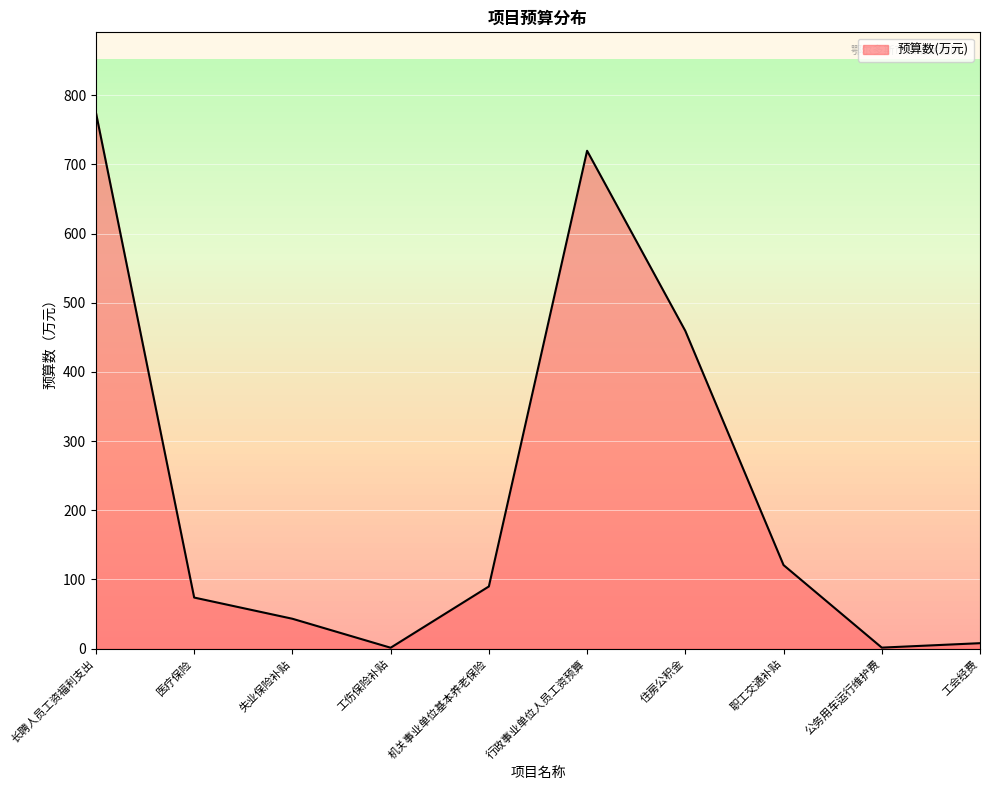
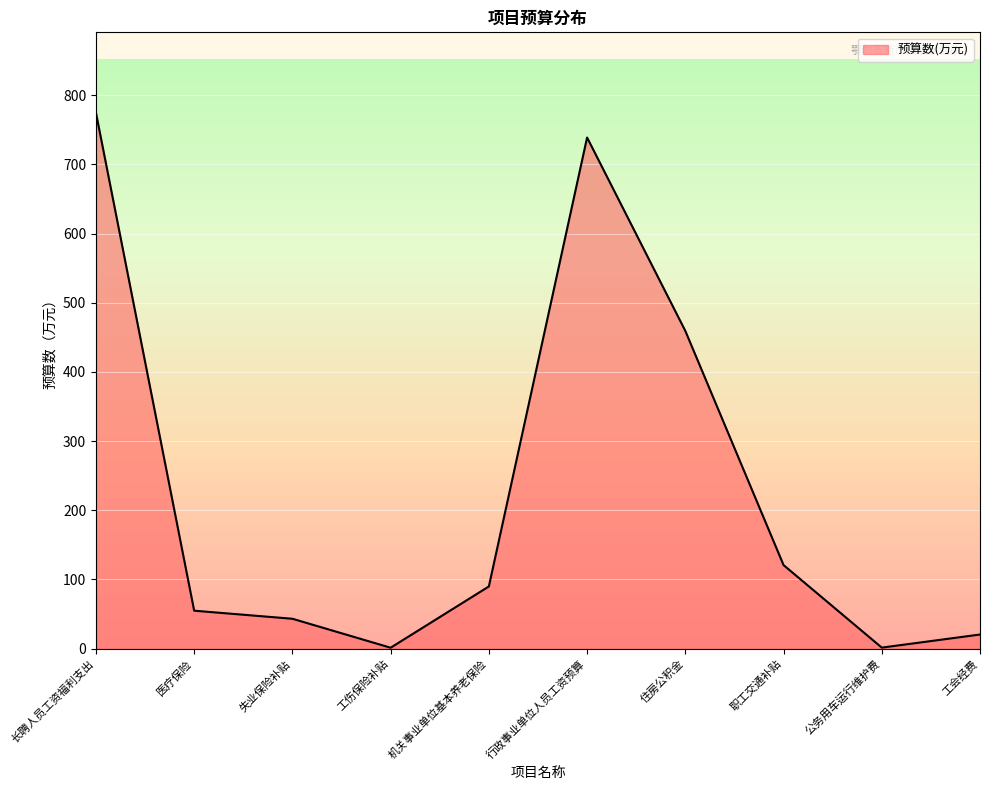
医疗保险: 70 -> 50
行政事业单位人员工资预算: 720 -> 740
工会经费: 10 -> 20
